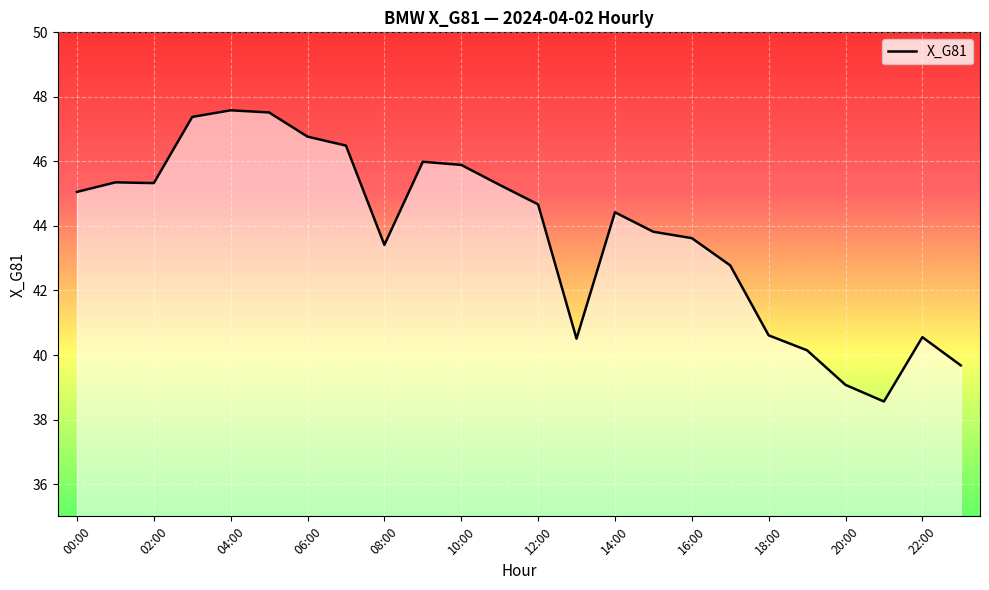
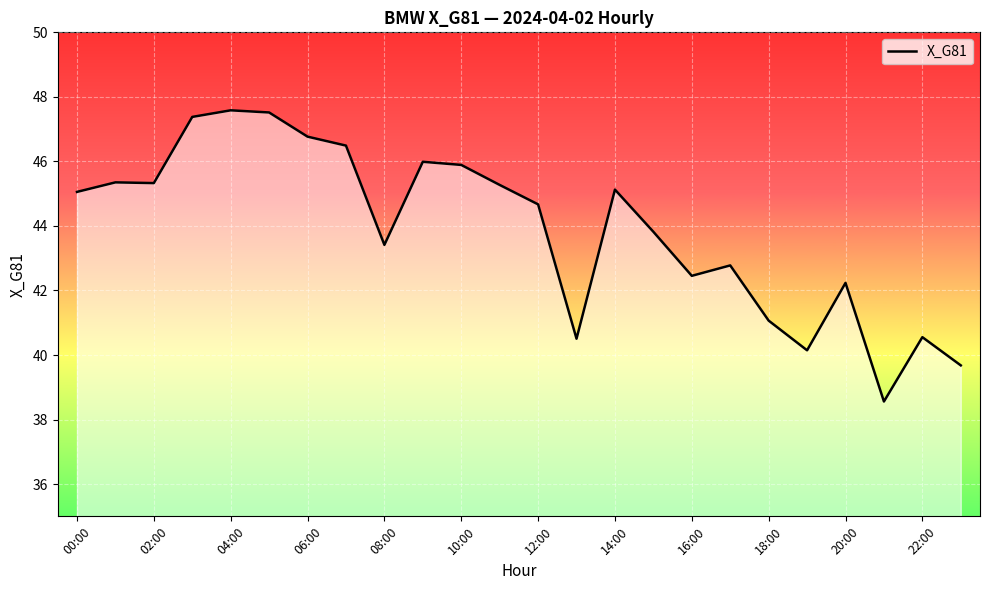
14:00: 44.4 -> 45.1
16:00: 43.6 -> 42.5
18:00: 40.6 -> 41.1
20:00: 39.1 -> 42.2
